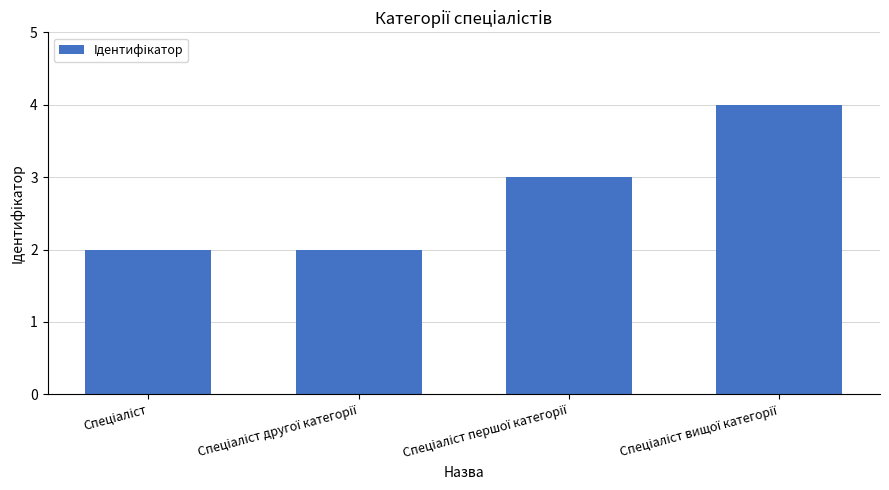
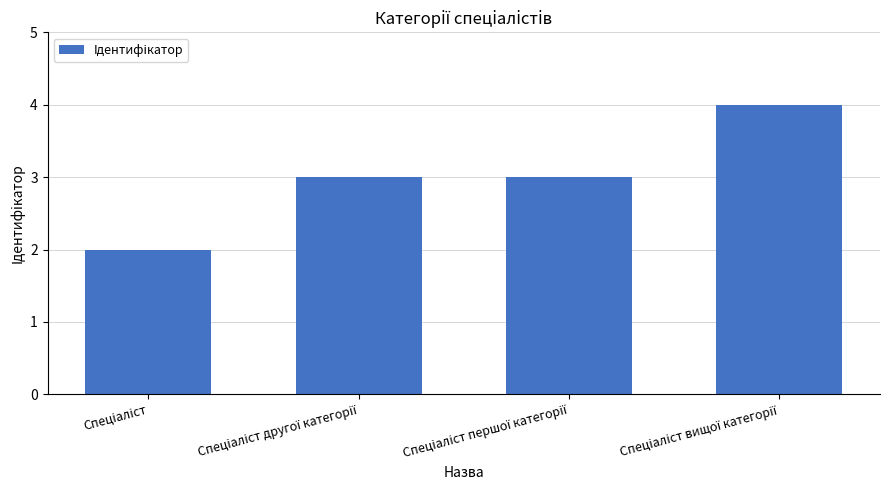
Спеціаліст другої категорії: 2 -> 3
